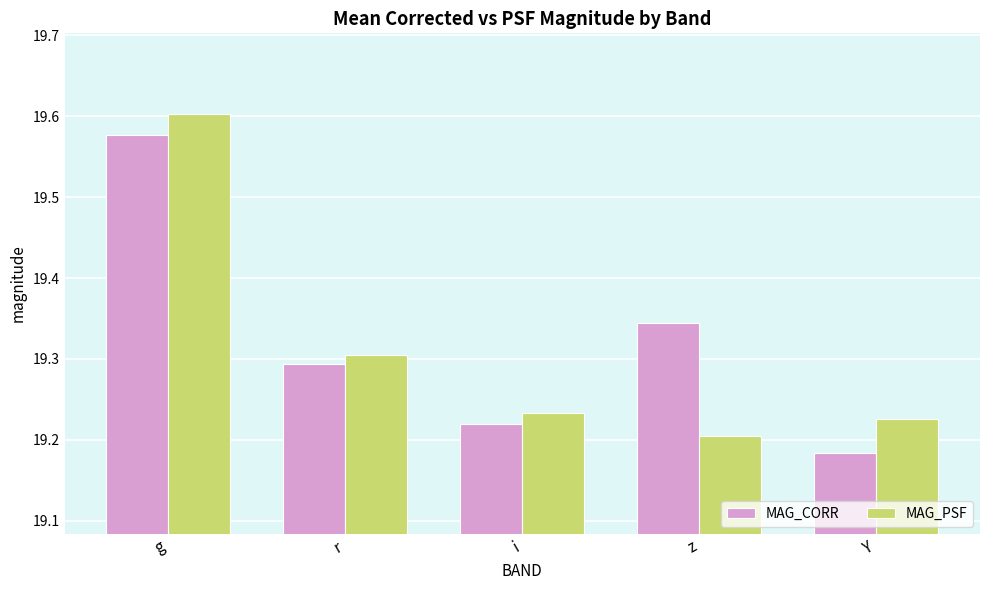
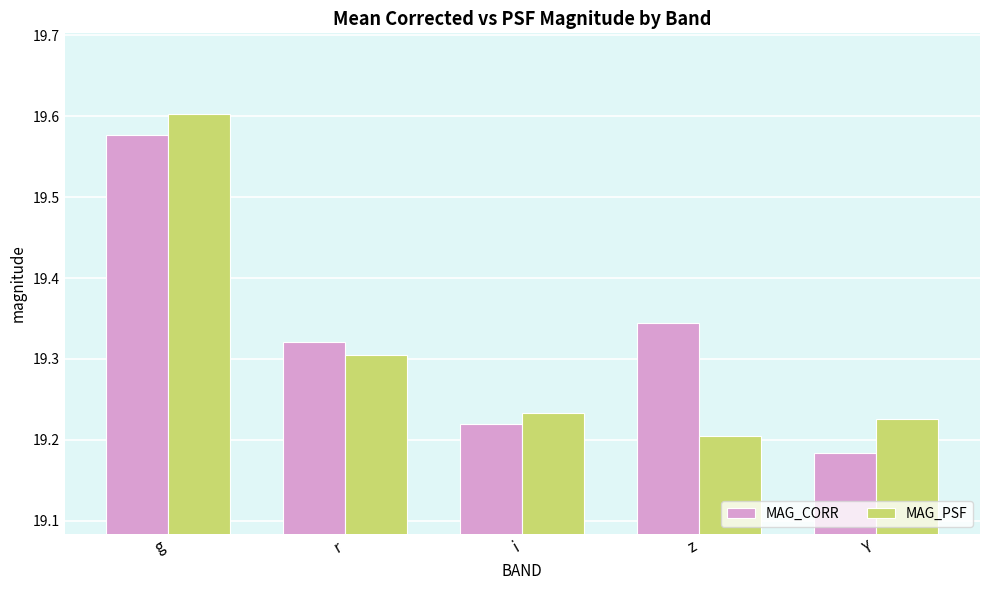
MAG_CORR, r: 19.29 -> 19.32
